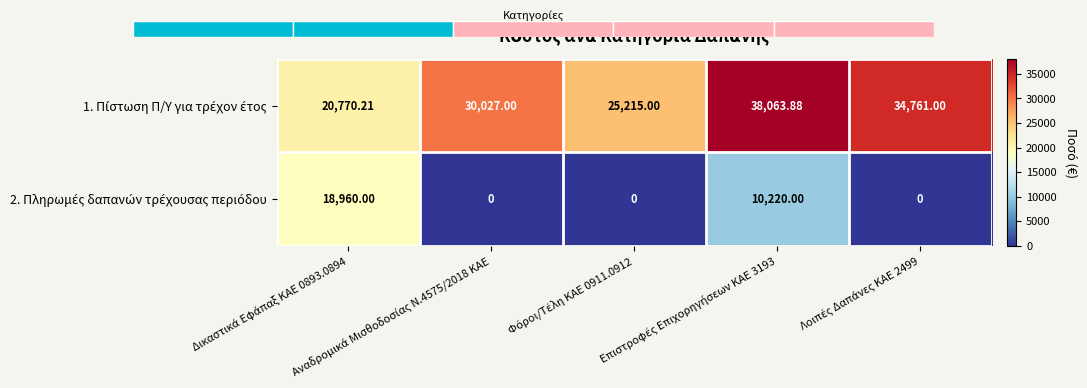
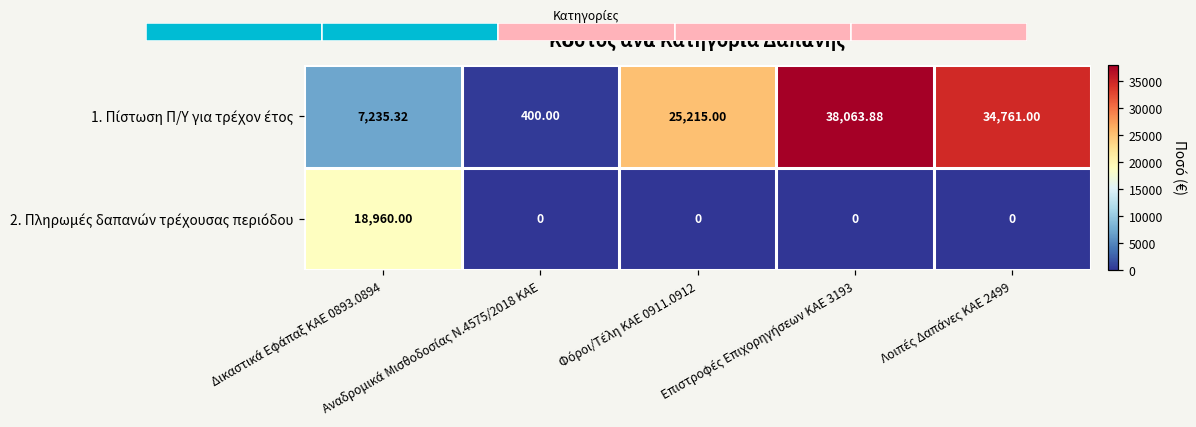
Κόστος ανά Κατηγορία Δαπάνης, 1. Πίστωση Π/Υ για τρέχον έτος, Δικαστικά Εφάπαξ ΚΑΕ 0893.0894: 20,770.21 -> 7,235.32
Κόστος ανά Κατηγορία Δαπάνης, 1. Πίστωση Π/Υ για τρέχον έτος, Αναδρομικά Μισθοδοσίας Ν.4575/2018 ΚΑΕ: 30,027.00 -> 400.00
Κόστος ανά Κατηγορία Δαπάνης, 2. Πληρωμές δαπανών τρέχουσας περιόδου, Επιστροφές Επιχορηγήσεων ΚΑΕ 3193: 10,220.00 -> 0
